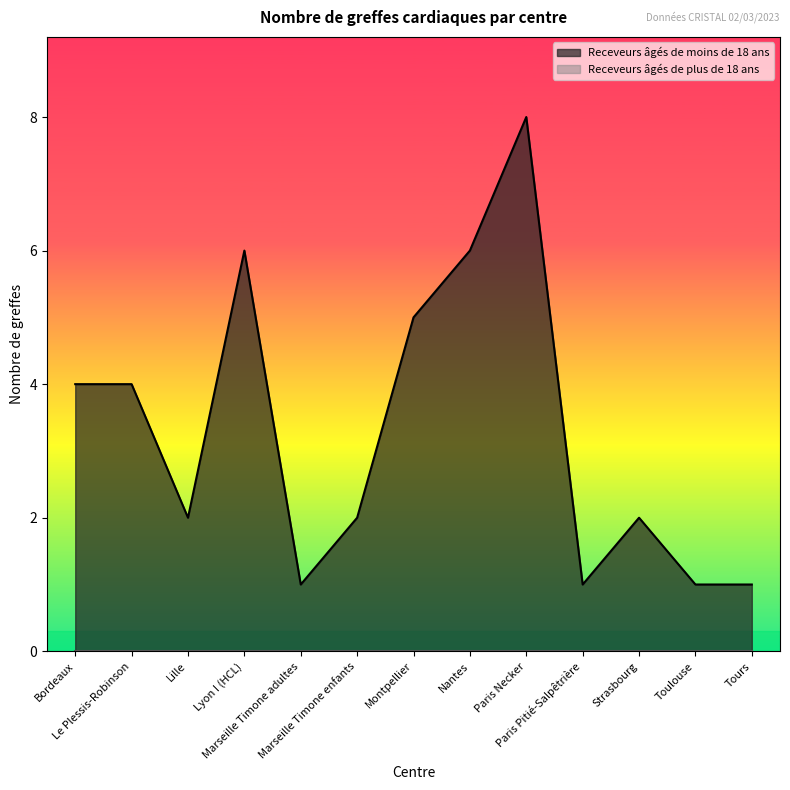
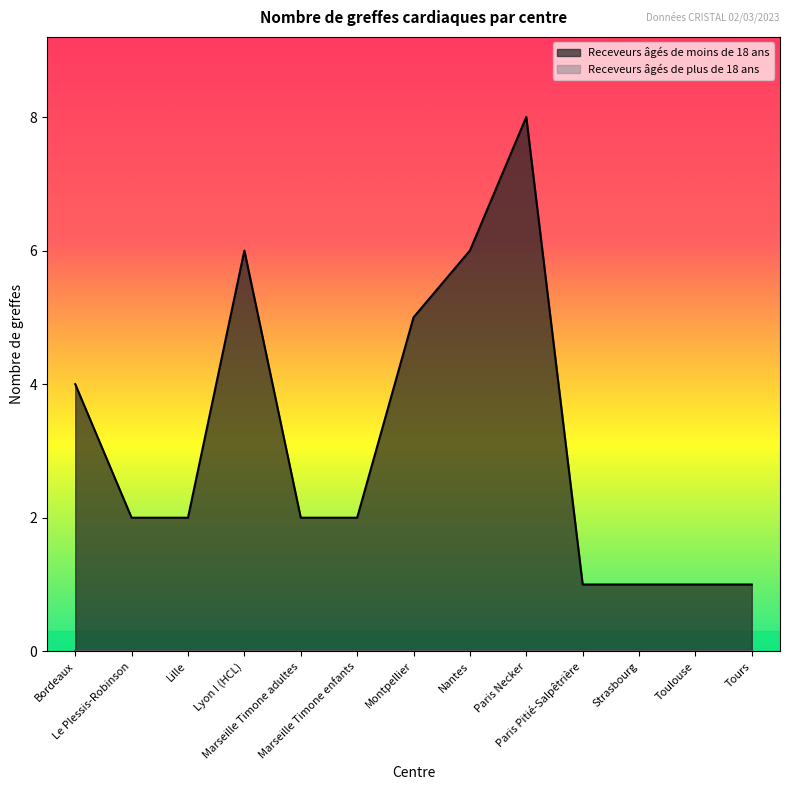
Receveurs âgés de moins de 18 ans, Le Plessis-Robinson: 4 -> 2
Receveurs âgés de moins de 18 ans, Marseille Timone adultes: 1 -> 2
Receveurs âgés de moins de 18 ans, Strasbourg: 2 -> 1
